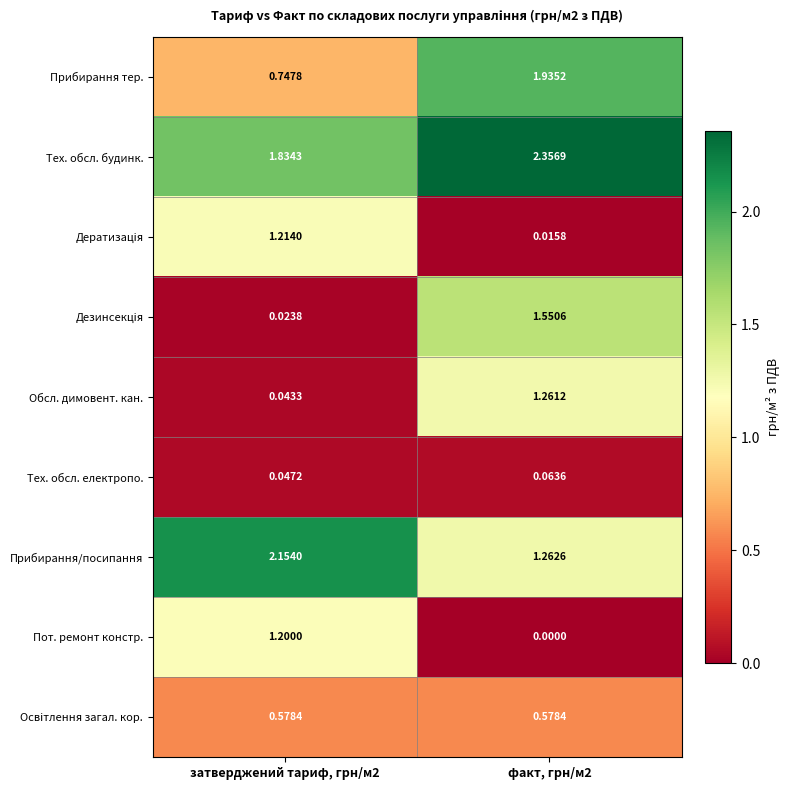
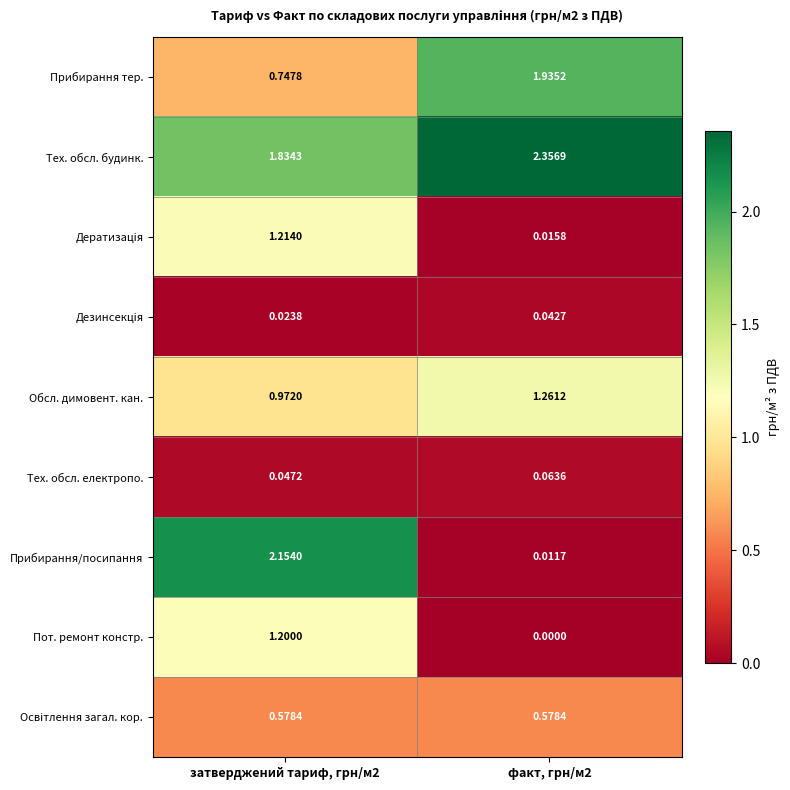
Дезинсекція, факт, грн/м2: 1.5506 -> 0.0427
Обсл. димовент. кан., затверджений тариф, грн/м2: 0.0433 -> 0.9720
Прибирання/посипання, факт, грн/м2: 1.2626 -> 0.0117
